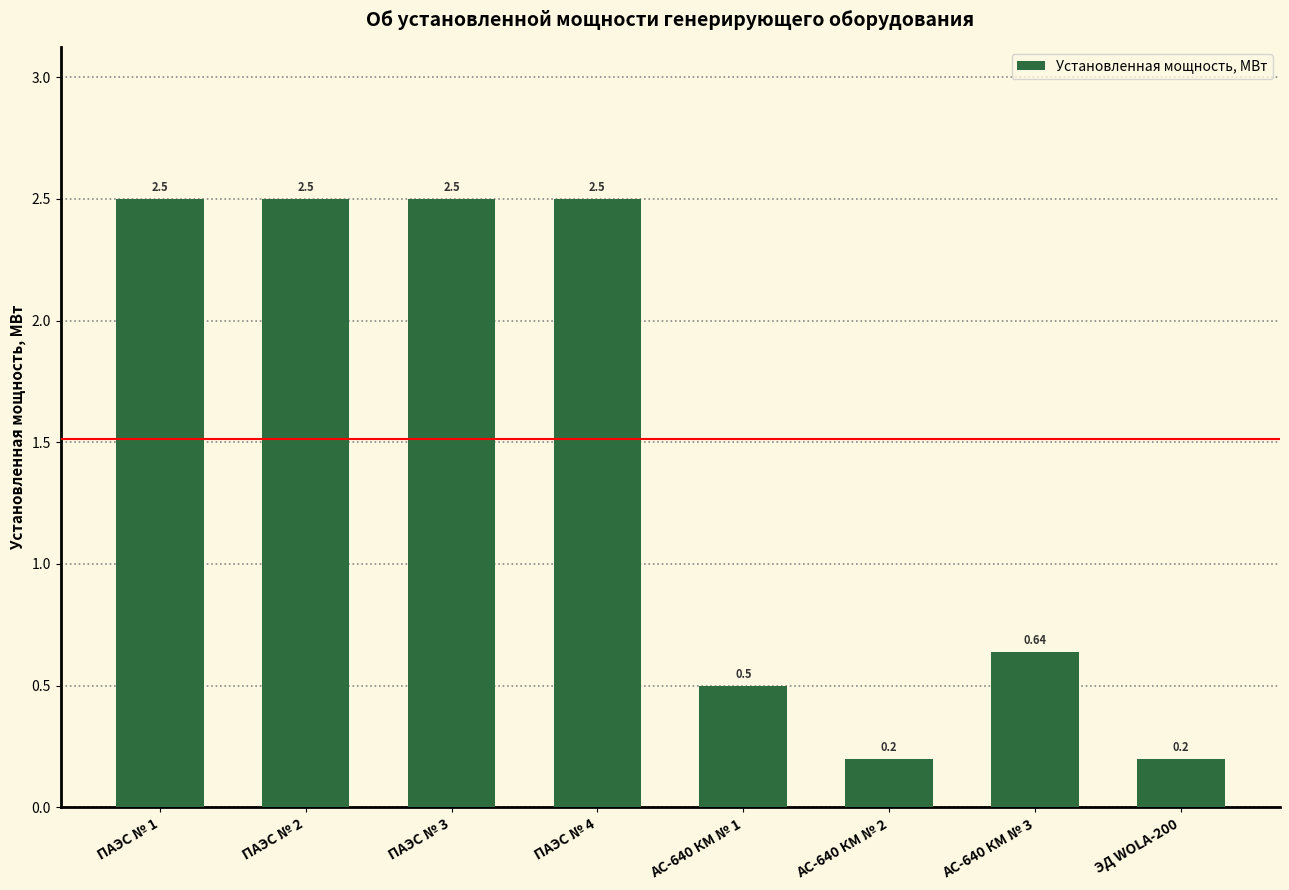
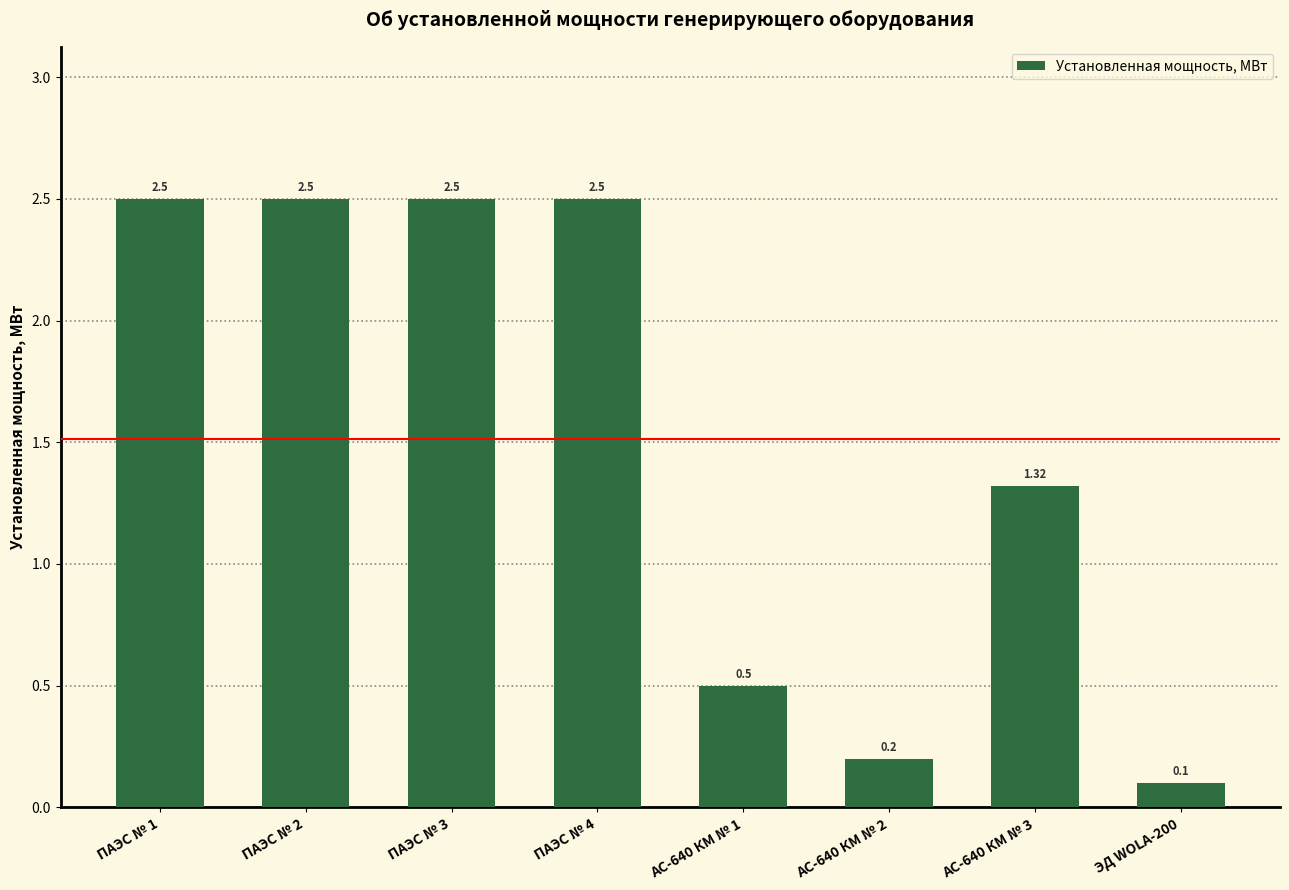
АС-640 КМ № 3: 0.64 -> 1.32
ЭД WOLA-200: 0.2 -> 0.1
